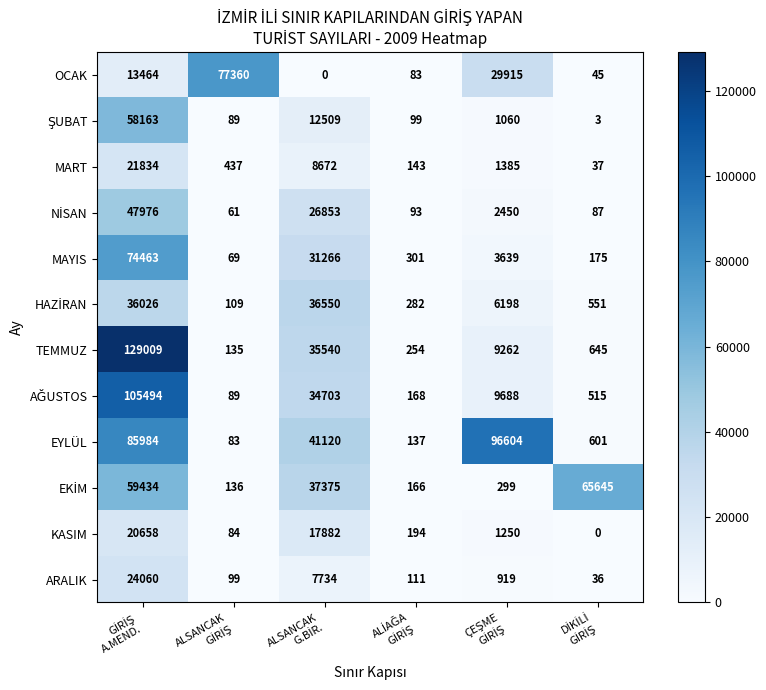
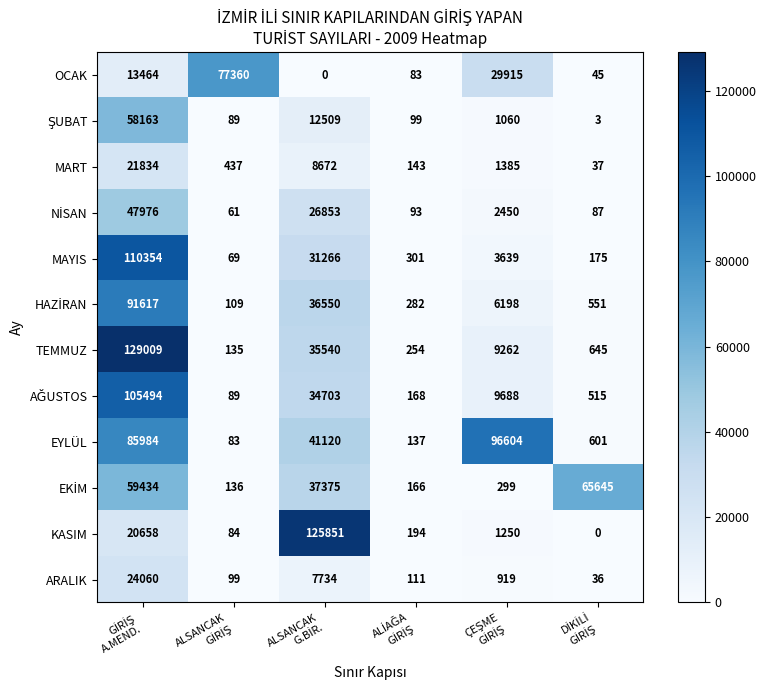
MAYIS, GİRİŞ A.MEND.: 74463 -> 110354
HAZİRAN, GİRİŞ A.MEND.: 36026 -> 91617
KASIM, ALSANCAK G.BİR.: 17882 -> 125851
